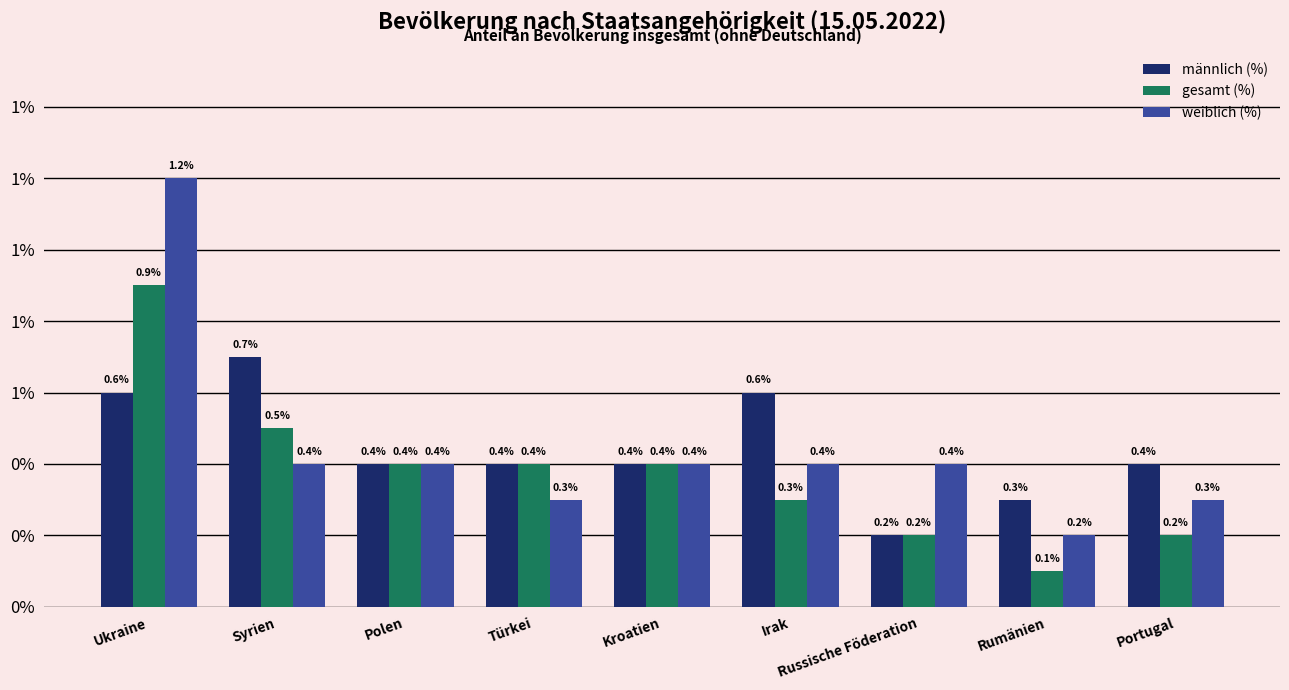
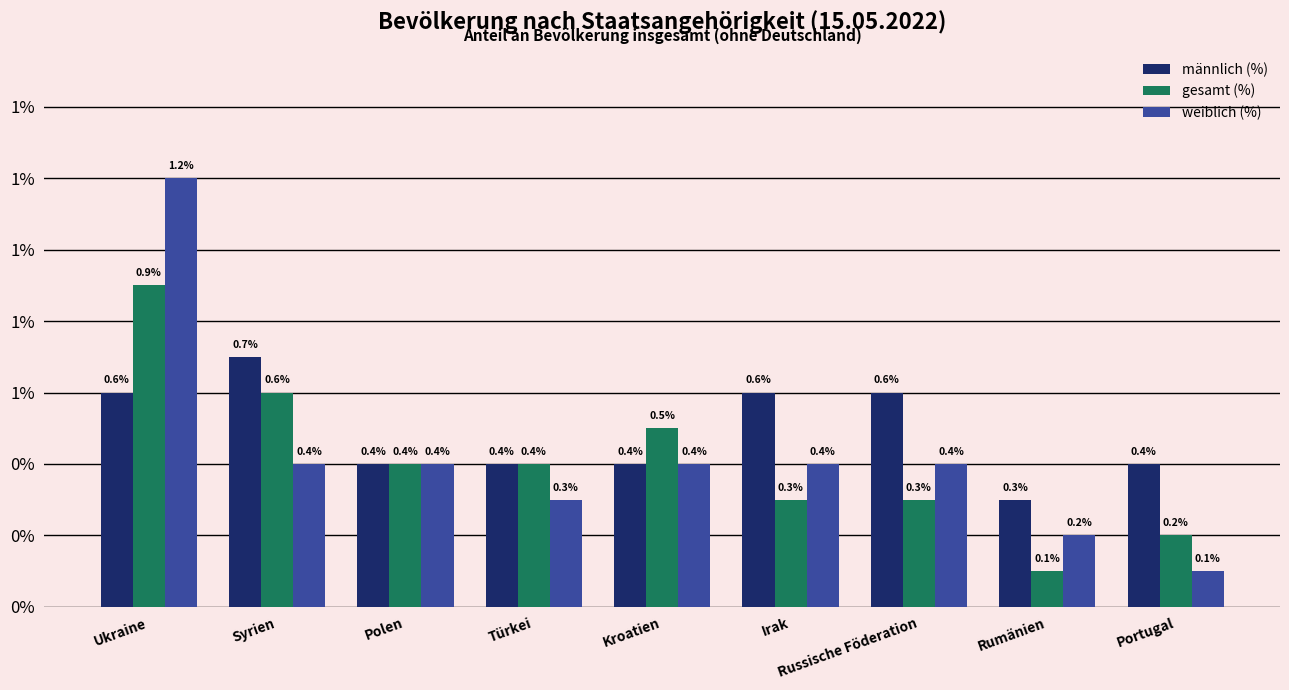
gesamt (%), Syrien: 0.5% -> 0.6%
gesamt (%), Kroatien: 0.4% -> 0.5%
männlich (%), Russische Föderation: 0.2% -> 0.6%
gesamt (%), Russische Föderation: 0.2% -> 0.3%
weiblich (%), Portugal: 0.3% -> 0.1%
